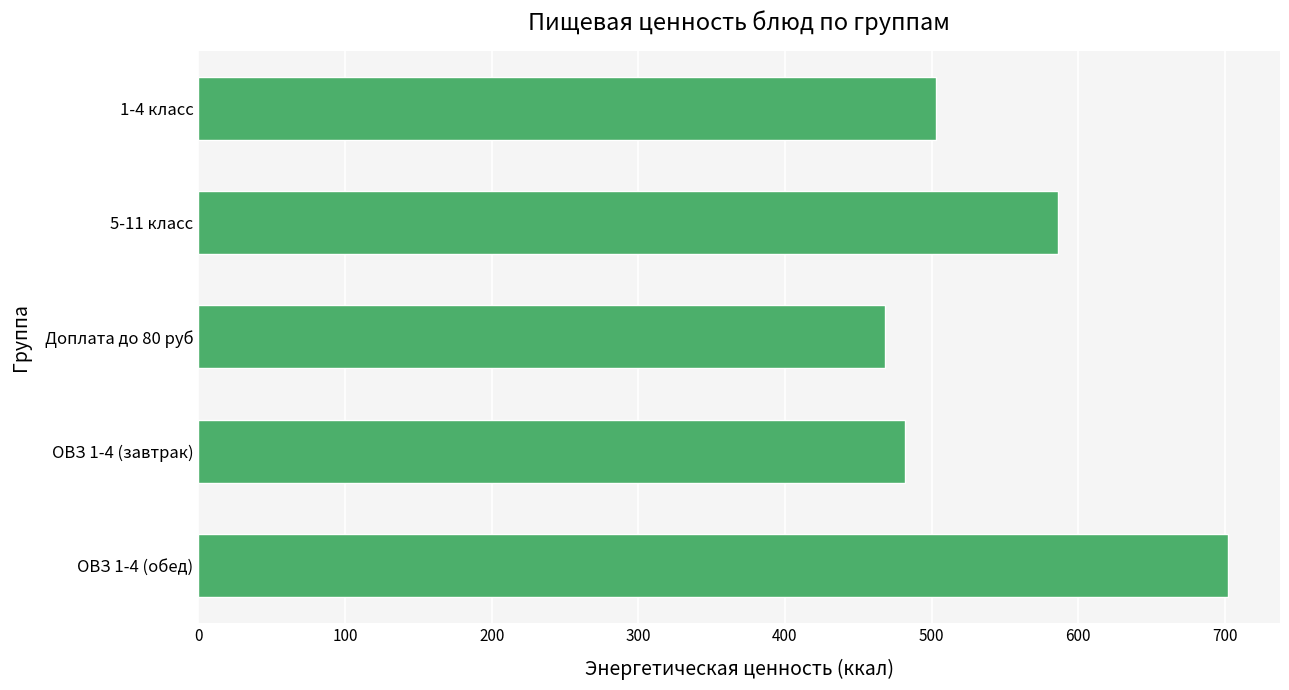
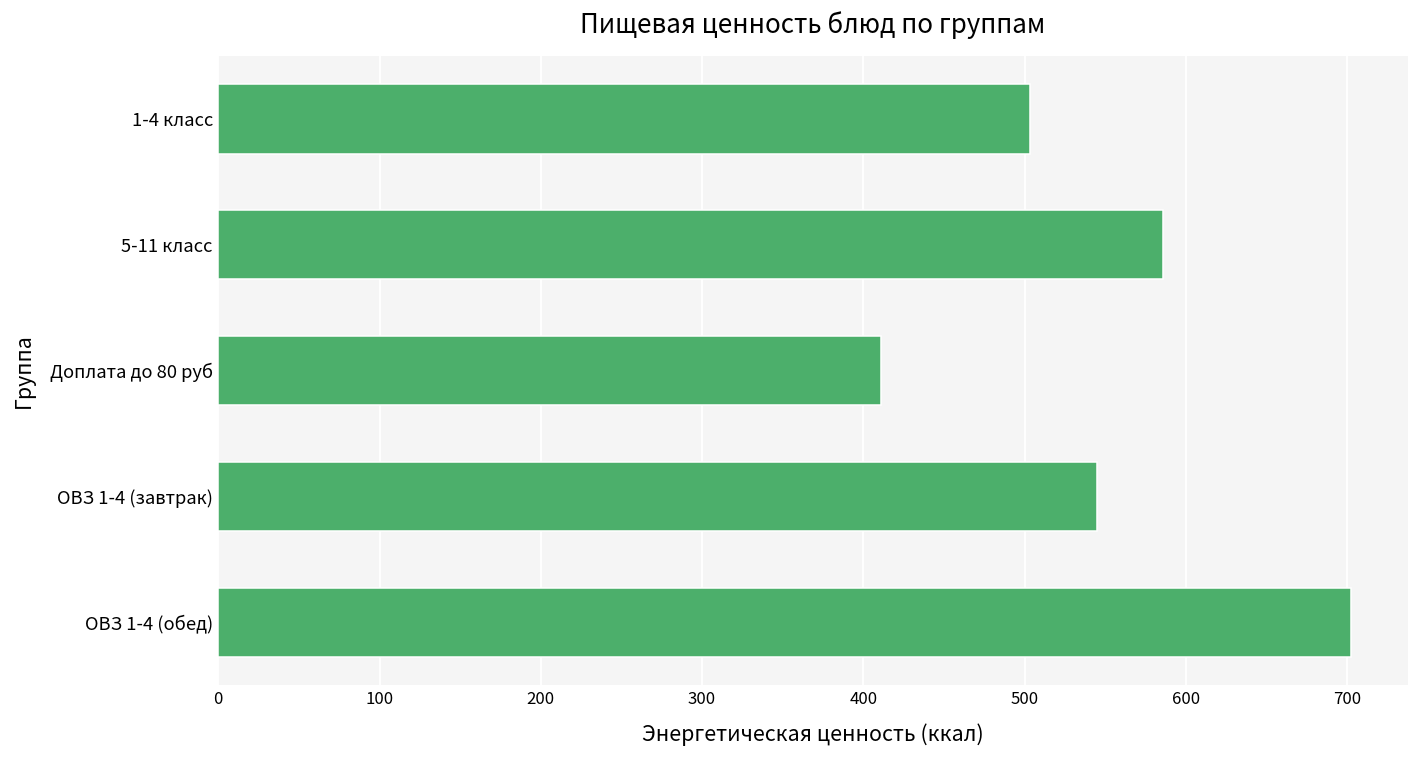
Доплата до 80 руб: 468 -> 411
ОВЗ 1-4 (завтрак): 482 -> 545
